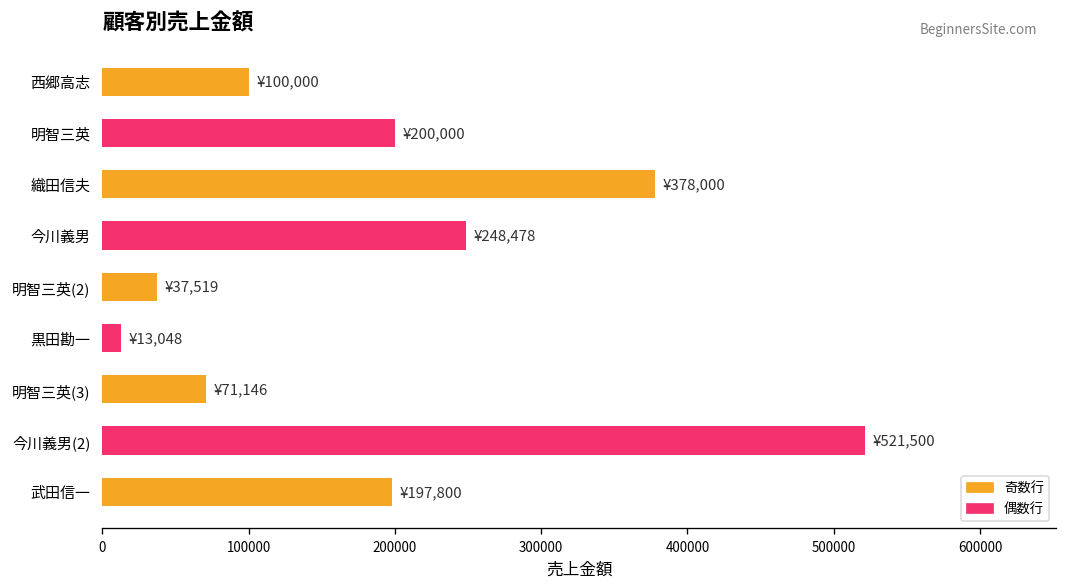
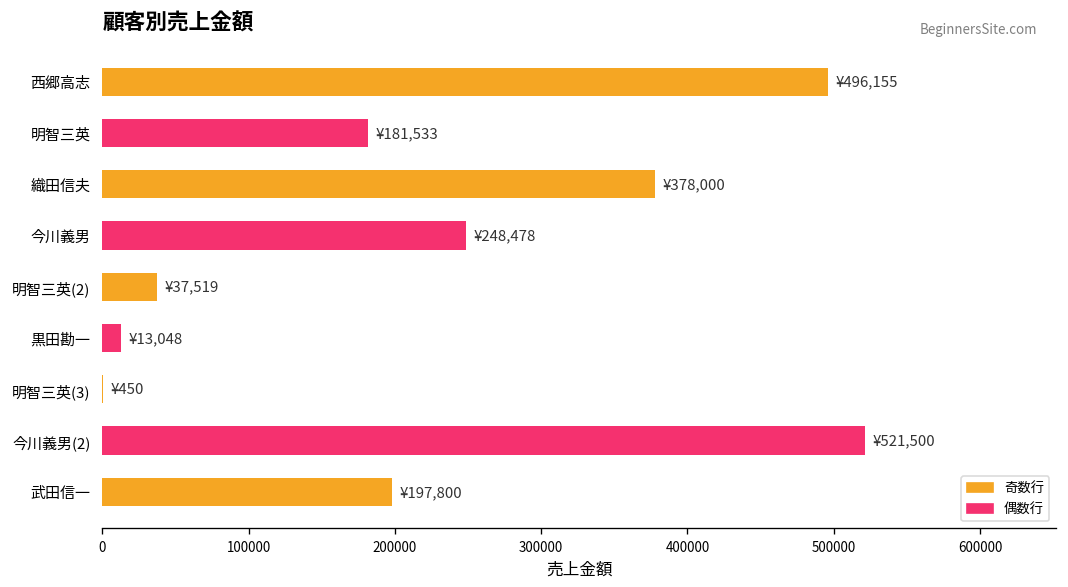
西郷高志: ¥100,000 -> ¥496,155
明智三英: ¥200,000 -> ¥181,533
明智三英(3): ¥71,146 -> ¥450
